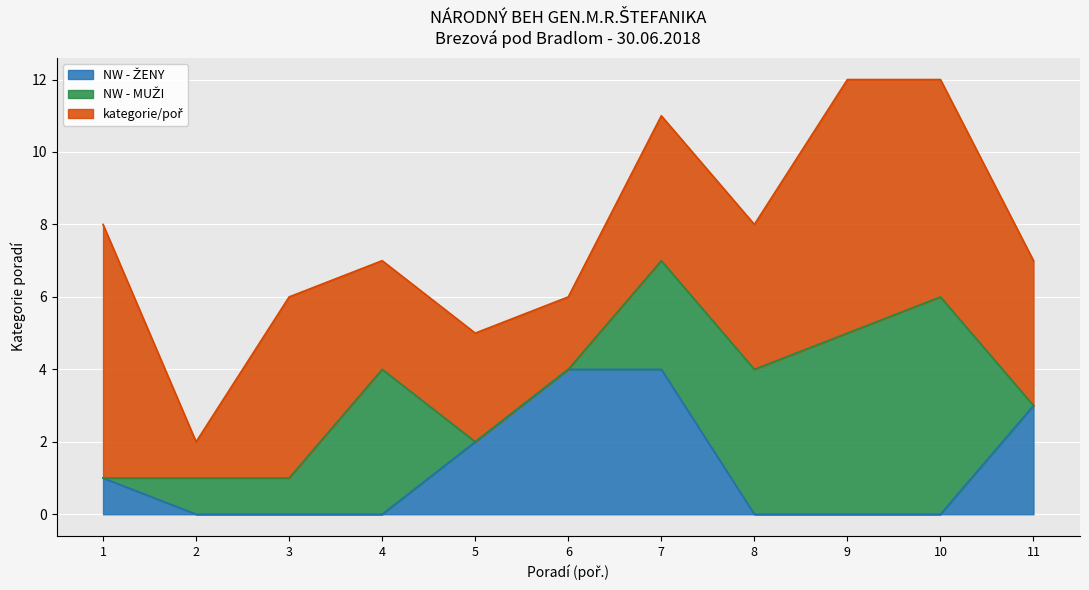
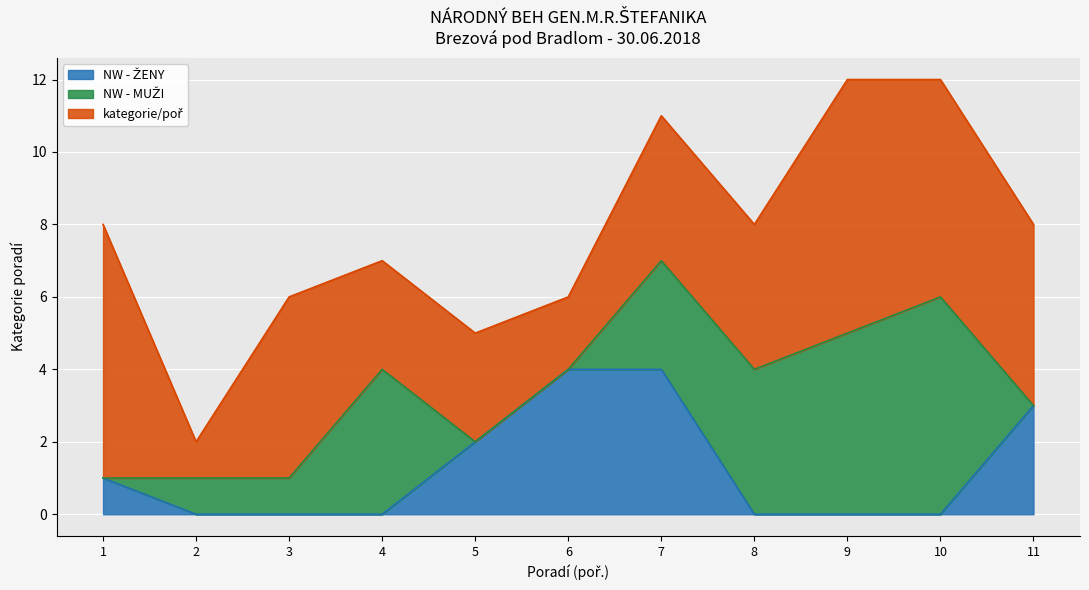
kategorie/poř, 11: 4 -> 5
